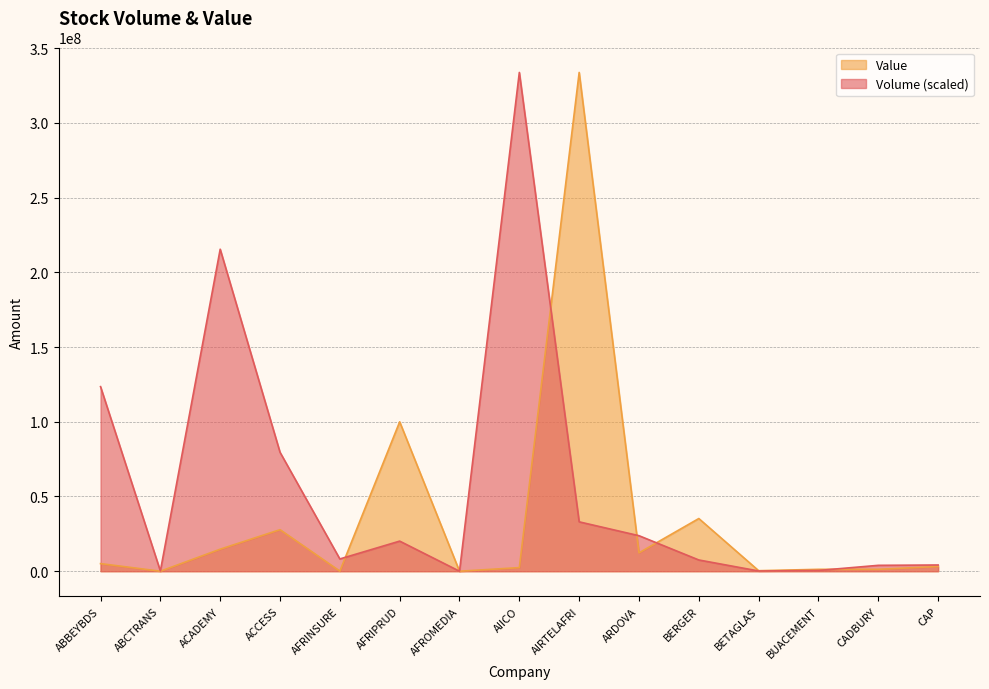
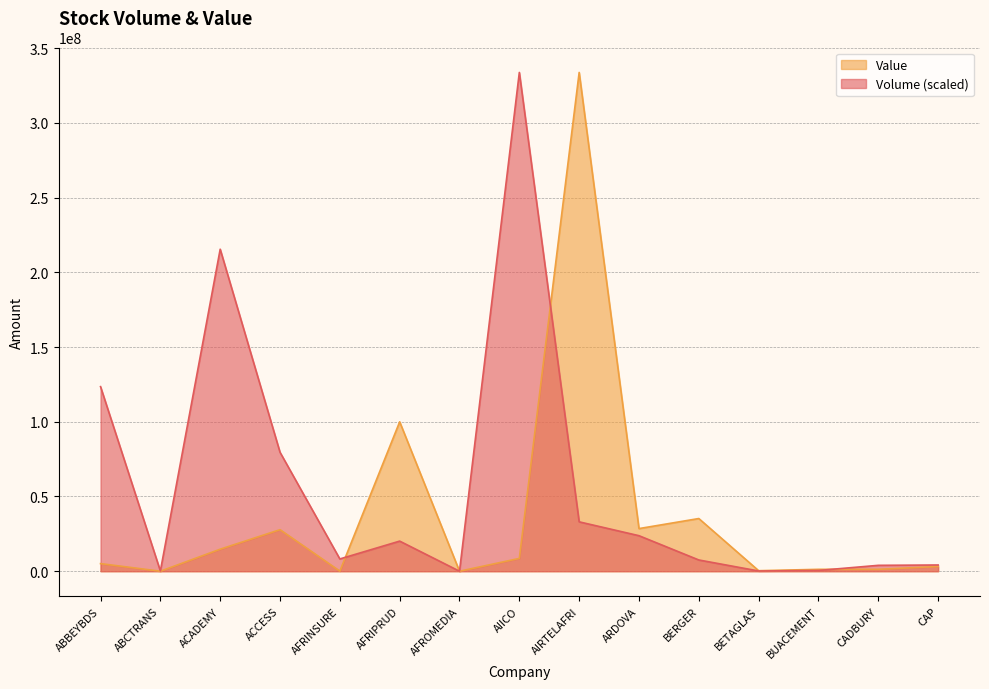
Value, AIICO: 2000000 -> 9000000
Value, ARDOVA: 12000000 -> 29000000
